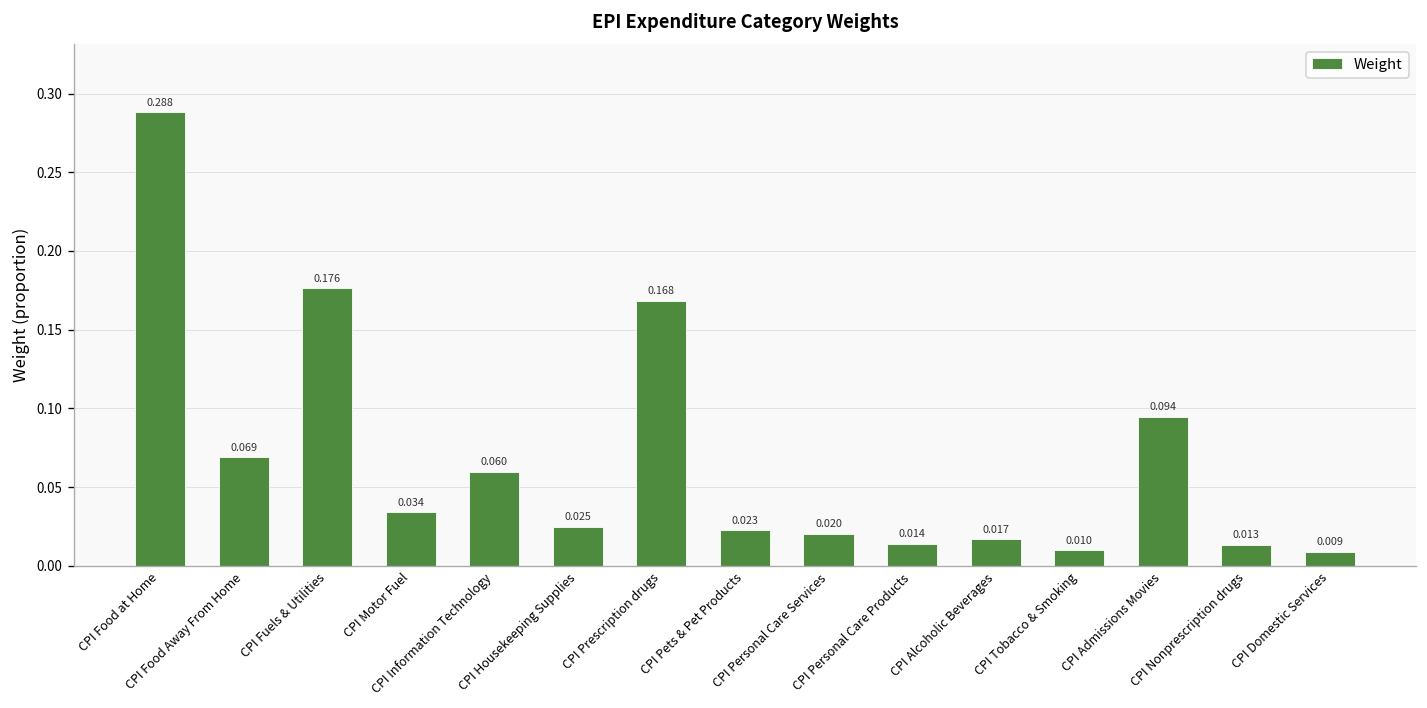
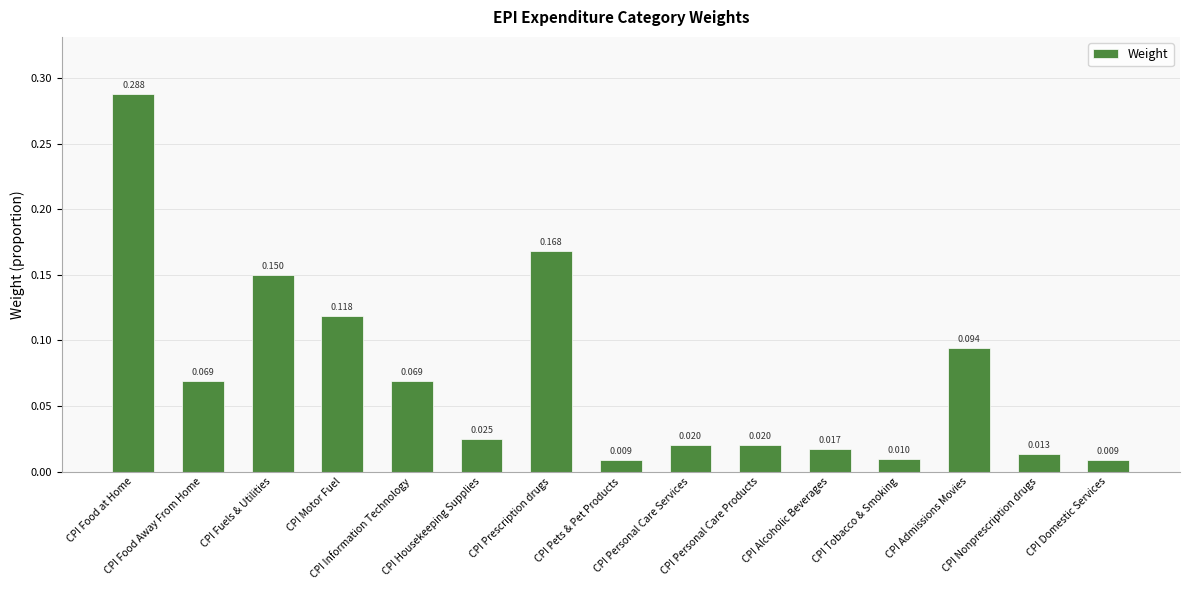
CPI Fuels & Utilities: 0.176 -> 0.150
CPI Motor Fuel: 0.034 -> 0.118
CPI Information Technology: 0.060 -> 0.069
CPI Pets & Pet Products: 0.023 -> 0.009
CPI Personal Care Products: 0.014 -> 0.020
